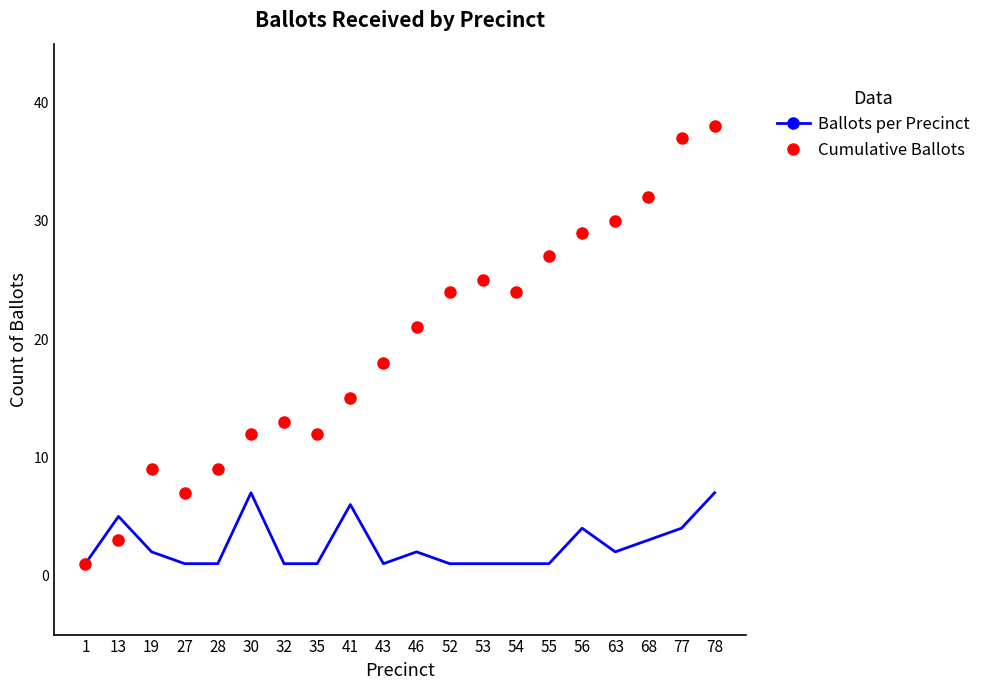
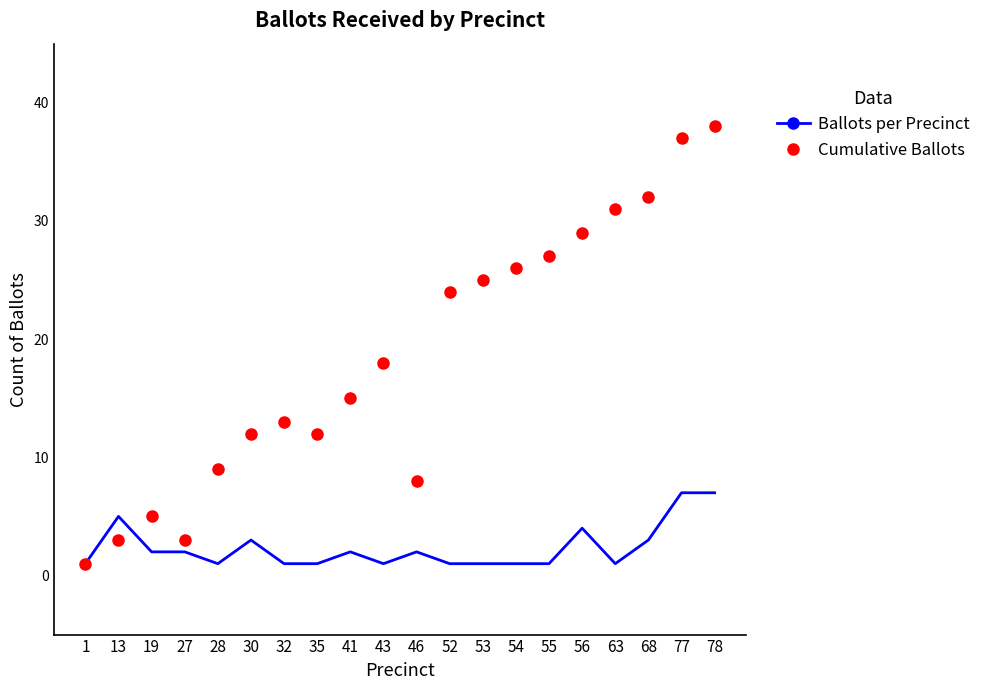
Cumulative Ballots, 19: 9 -> 5
Ballots per Precinct, 27: 1 -> 2
Cumulative Ballots, 27: 7 -> 3
Ballots per Precinct, 30: 7 -> 3
Ballots per Precinct, 41: 6 -> 2
Cumulative Ballots, 46: 21 -> 8
Cumulative Ballots, 54: 24 -> 26
Ballots per Precinct, 63: 2 -> 1
Cumulative Ballots, 63: 30 -> 31
Ballots per Precinct, 77: 4 -> 7
